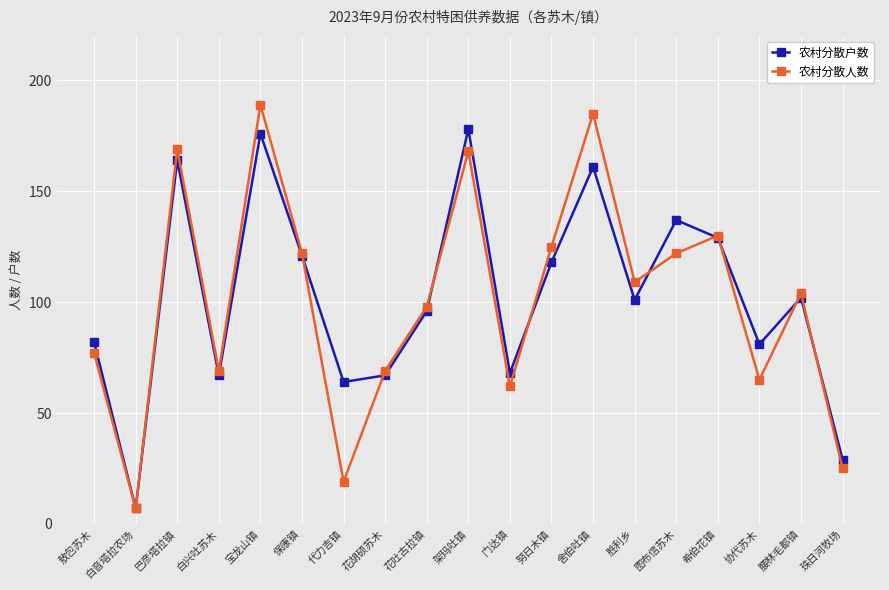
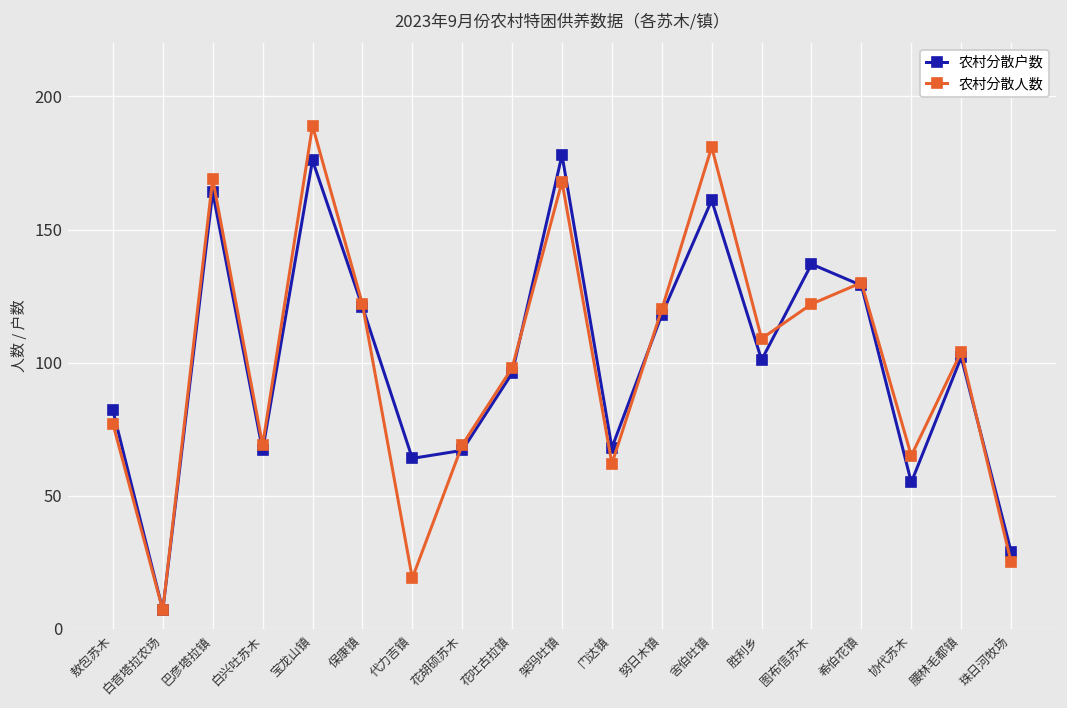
农村分散人数, 努日木镇: 125 -> 120
农村分散人数, 舍伯吐镇: 185 -> 181
农村分散户数, 协代苏木: 81 -> 55
